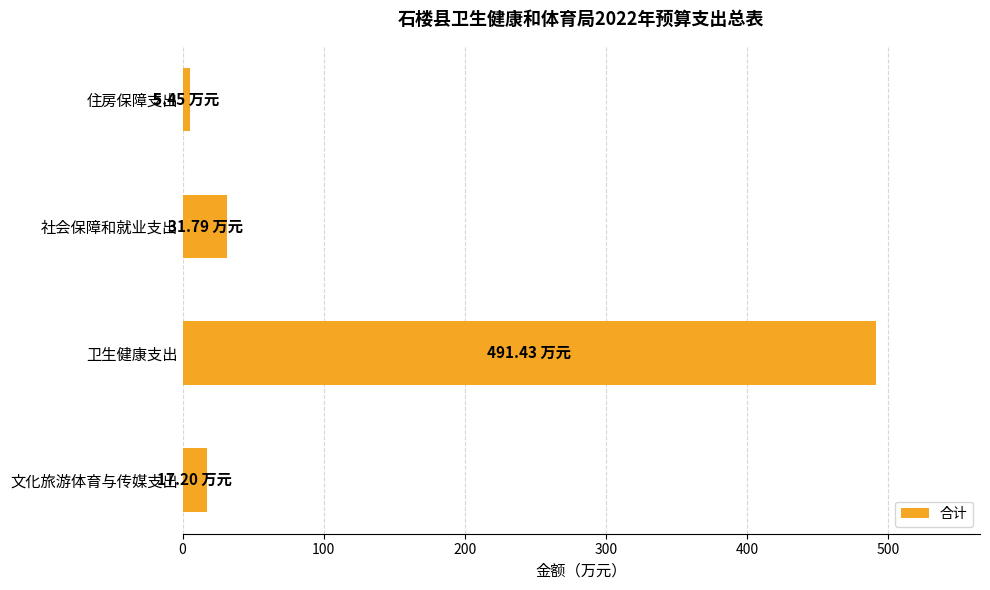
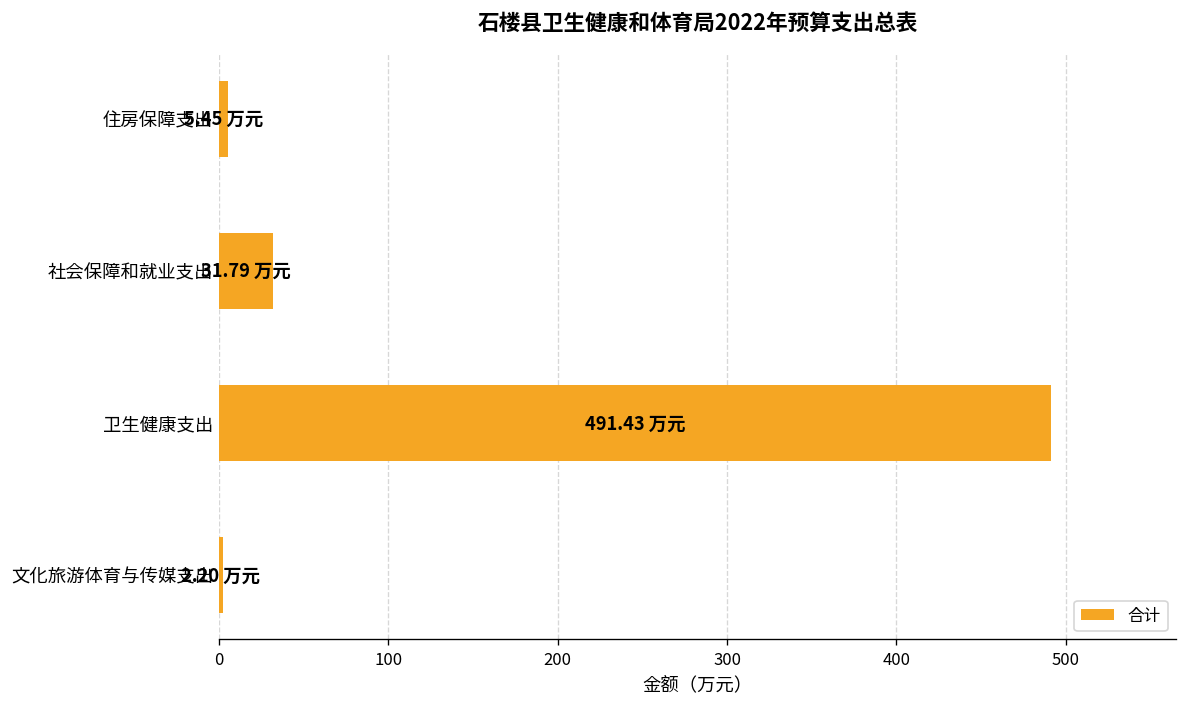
文化旅游体育与传媒支出: 17.20 -> 2.20
